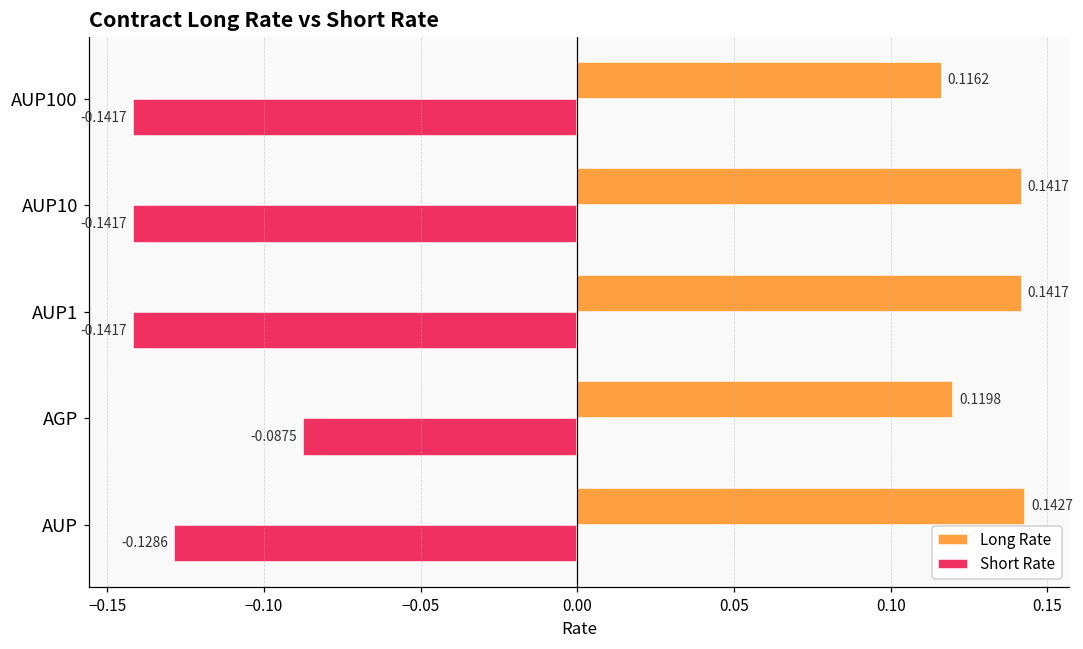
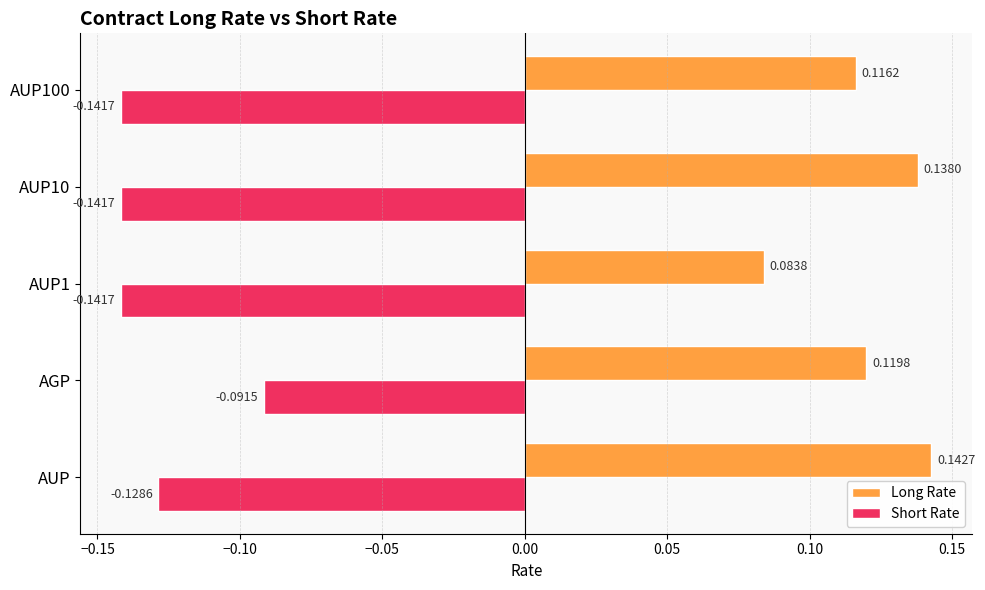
Long Rate, AUP10: 0.1417 -> 0.1380
Long Rate, AUP1: 0.1417 -> 0.0838
Short Rate, AGP: -0.0875 -> -0.0915
